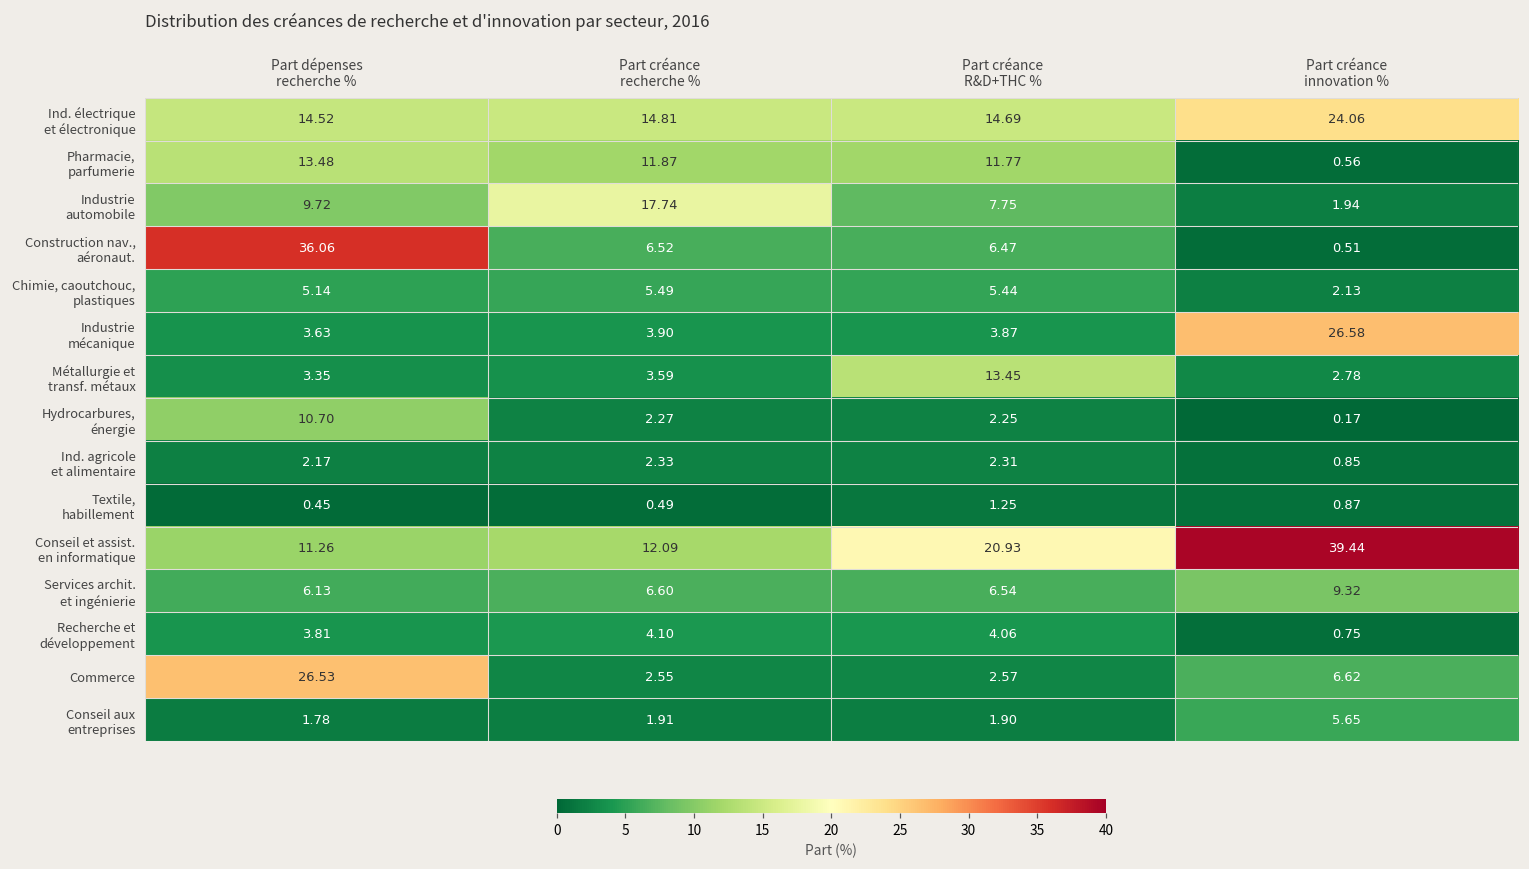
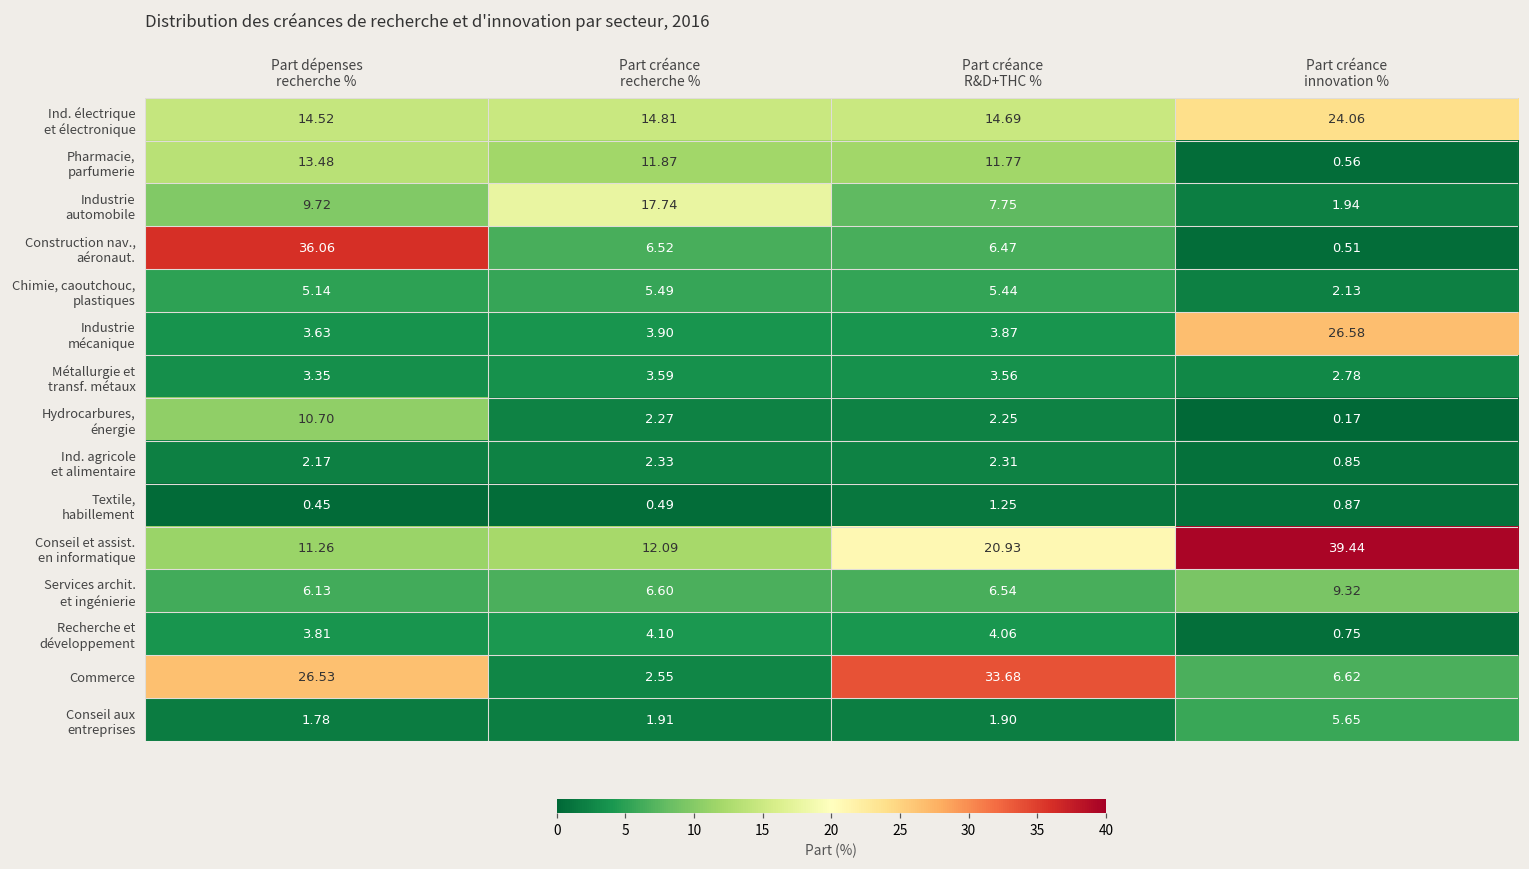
Métallurgie et transf. métaux, Part créance R&D+THC %: 13.45 -> 3.56
Commerce, Part créance R&D+THC %: 2.57 -> 33.68
